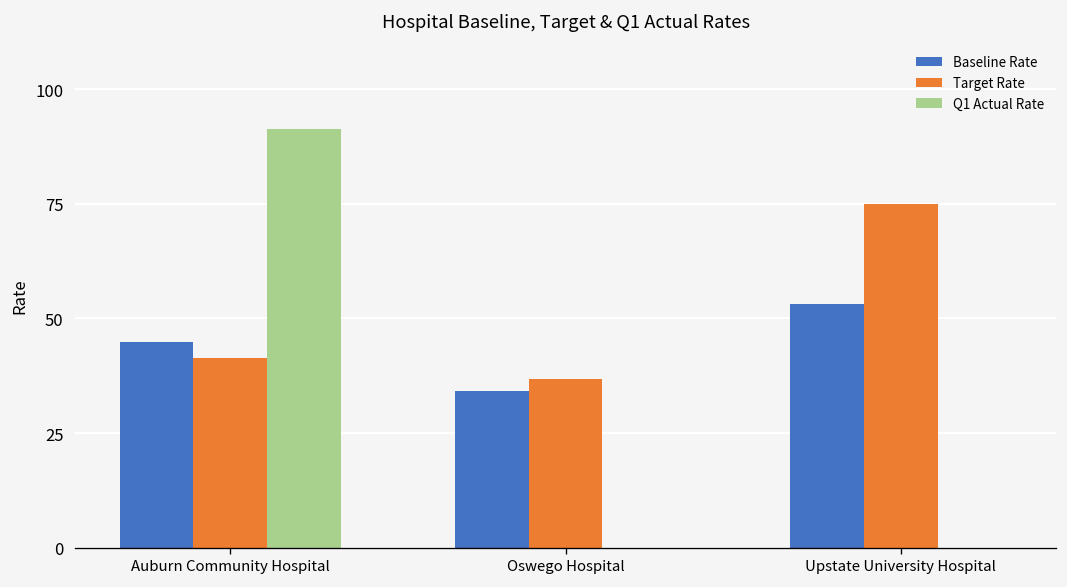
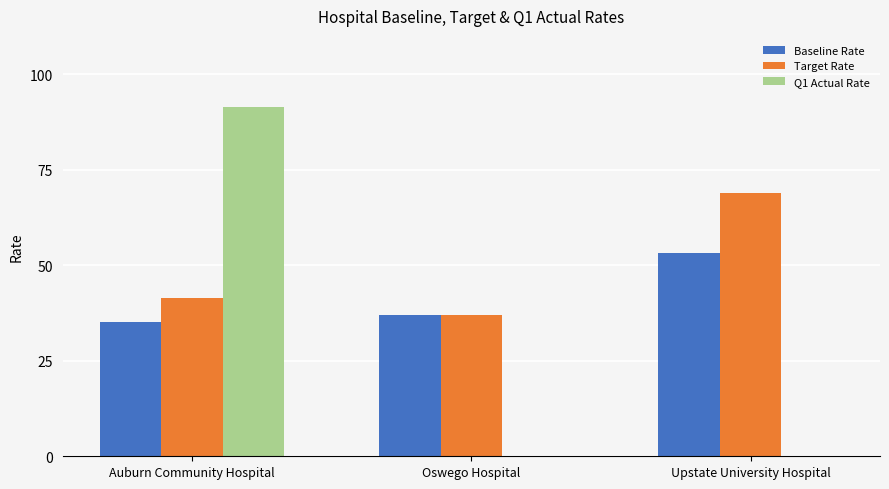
Baseline Rate, Auburn Community Hospital: 45 -> 35
Baseline Rate, Oswego Hospital: 34 -> 37
Target Rate, Upstate University Hospital: 75 -> 69
